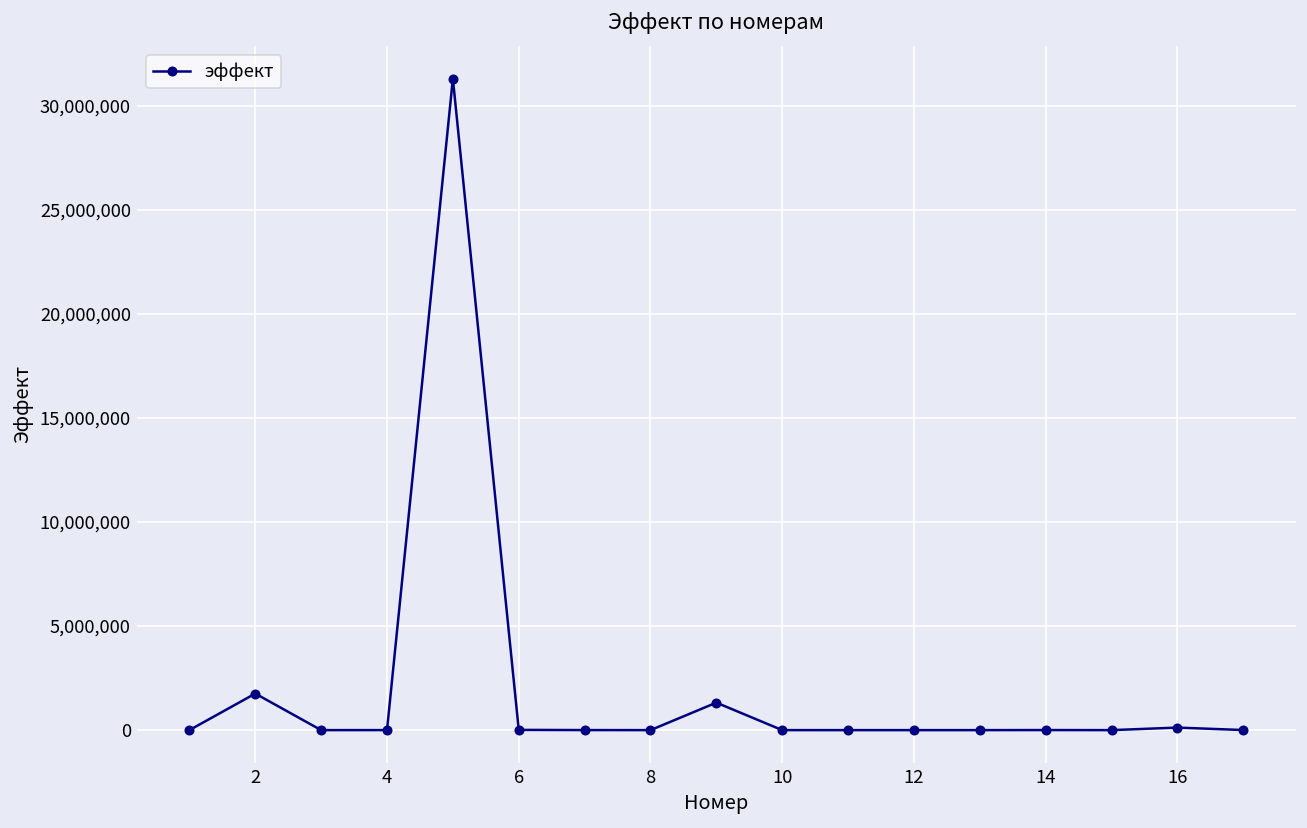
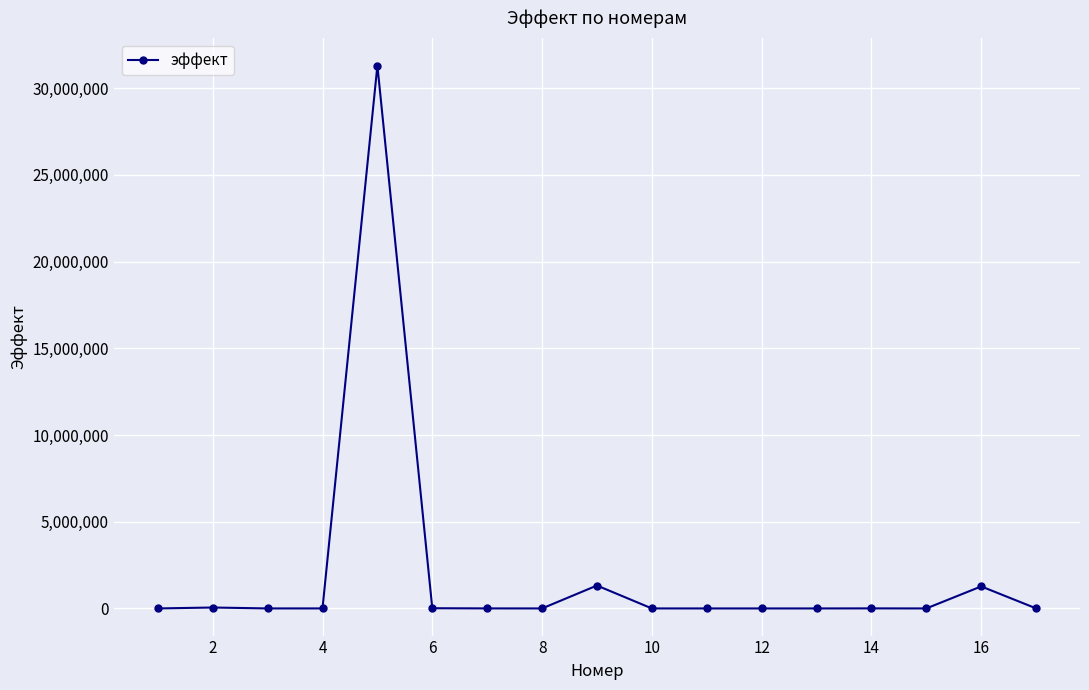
2: 1,800,000 -> 100,000
16: 100,000 -> 1,300,000
